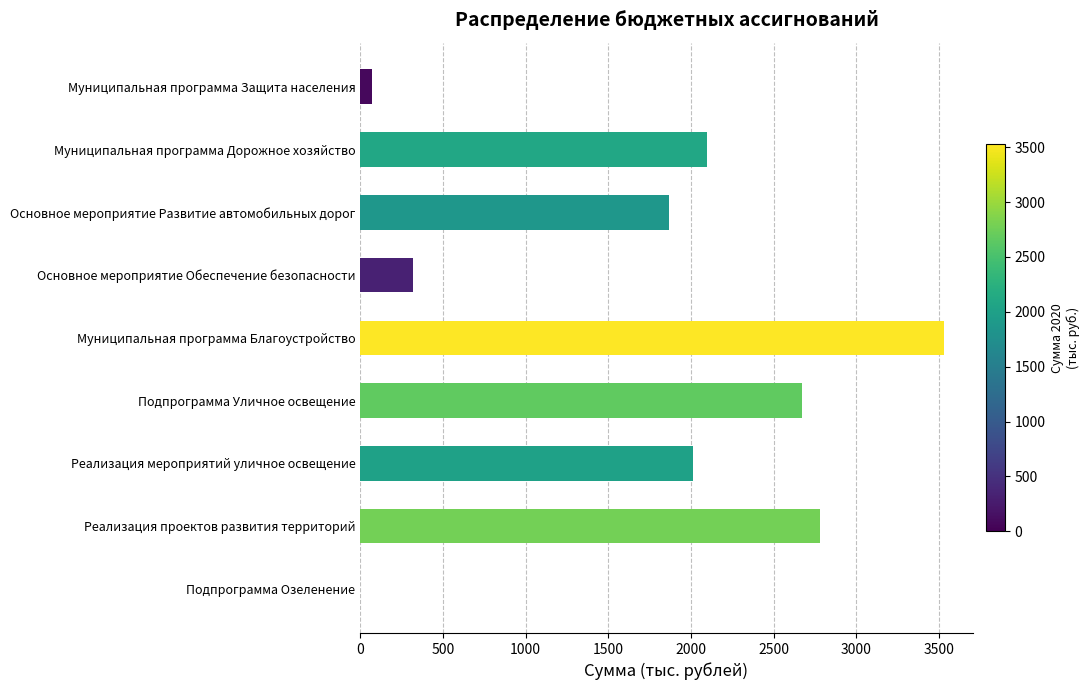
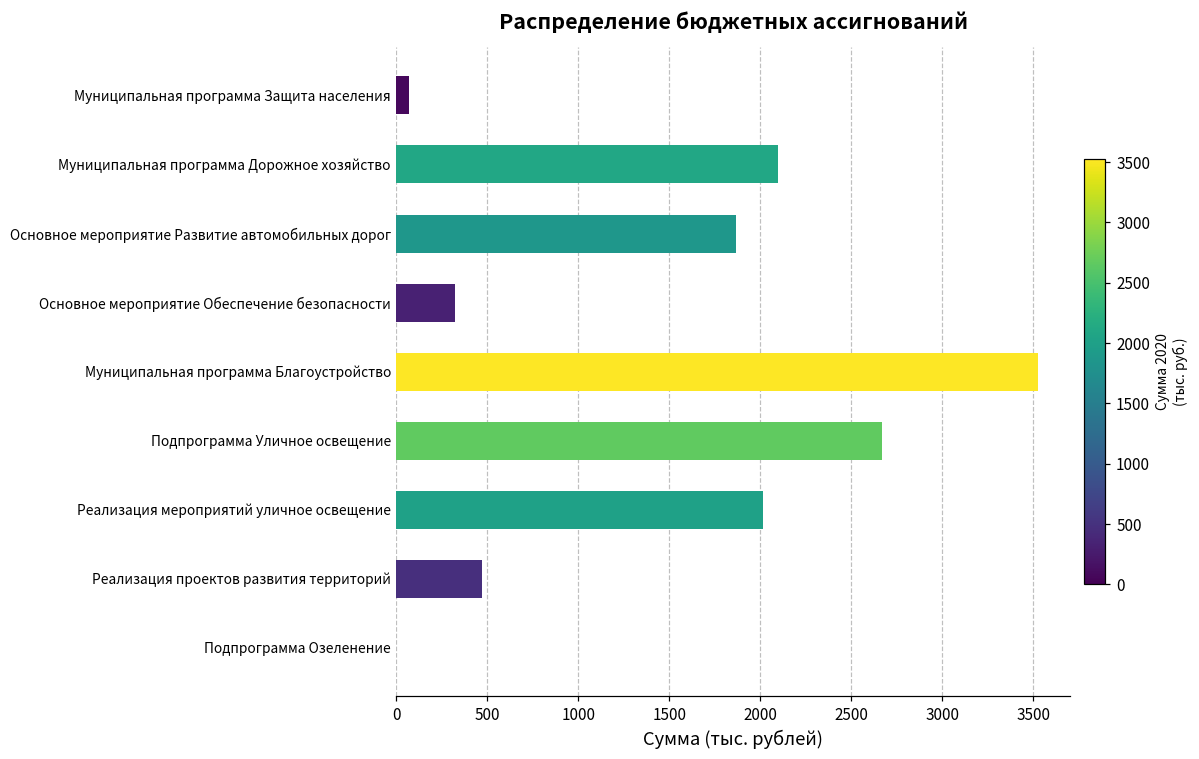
Реализация проектов развития территорий: 2780 -> 470
